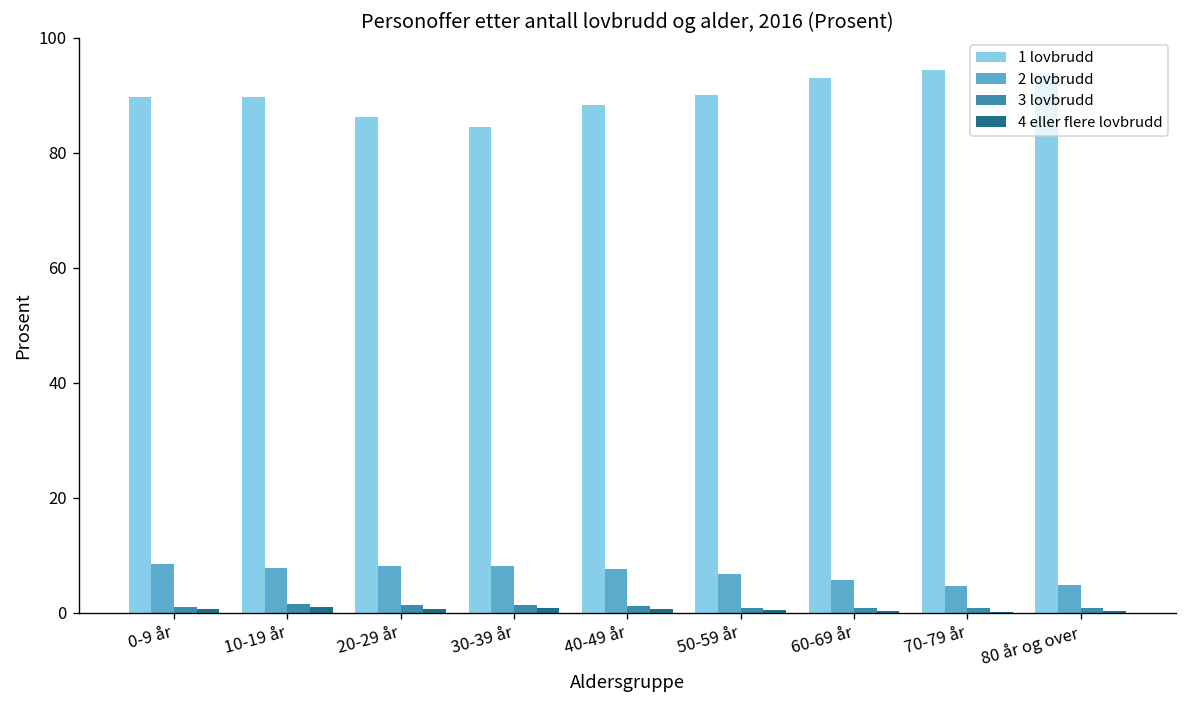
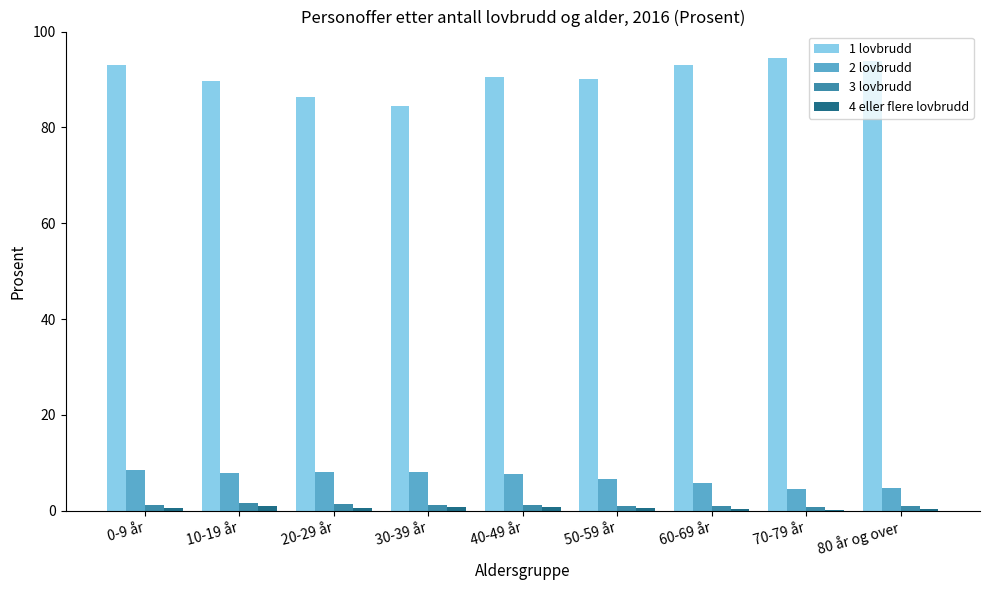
1 lovbrudd, 0-9 år: 90 -> 93
1 lovbrudd, 40-49 år: 88 -> 91
